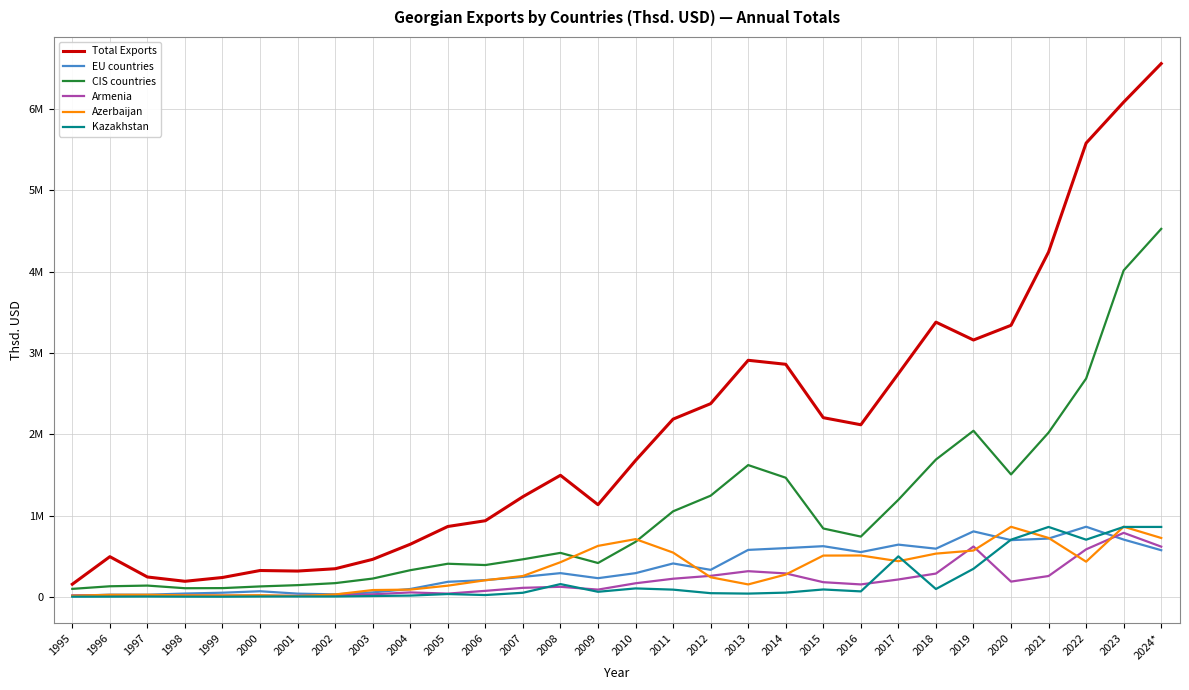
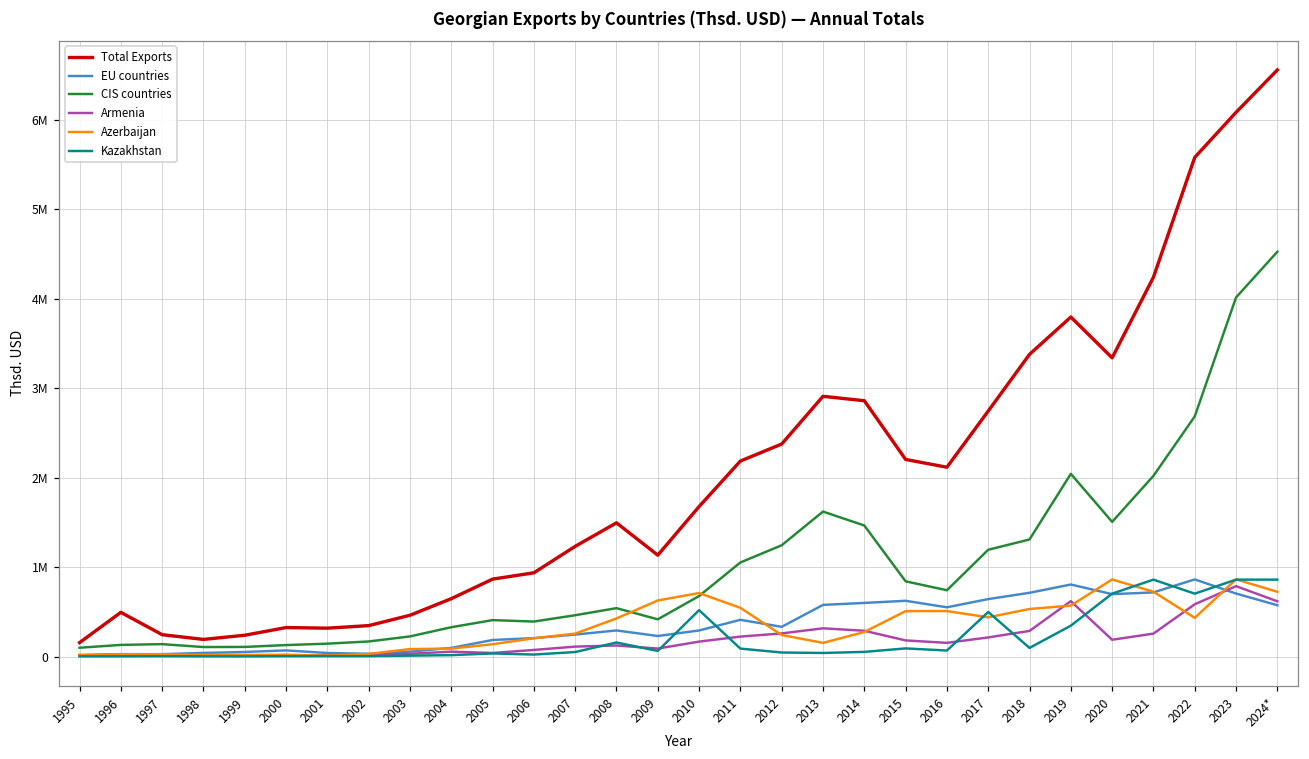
Kazakhstan, 2010: 100000 -> 500000
EU countries, 2018: 600000 -> 700000
CIS countries, 2018: 1700000 -> 1300000
Total Exports, 2019: 3200000 -> 3800000
